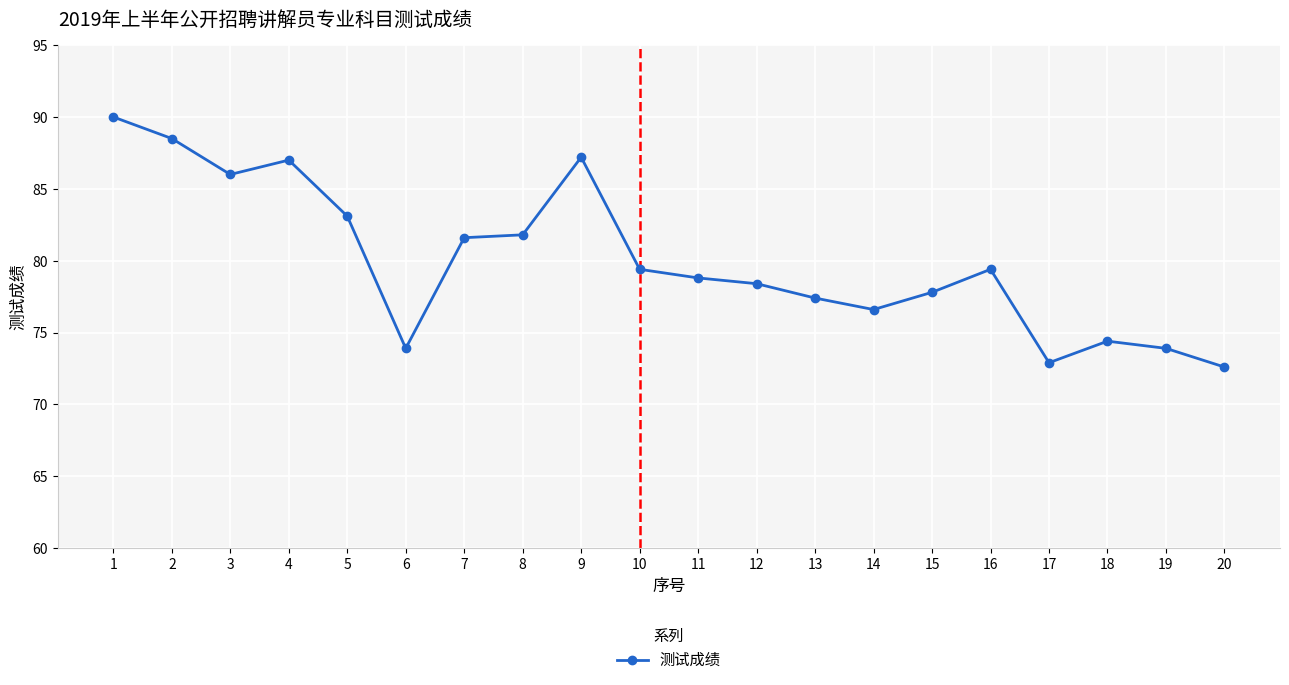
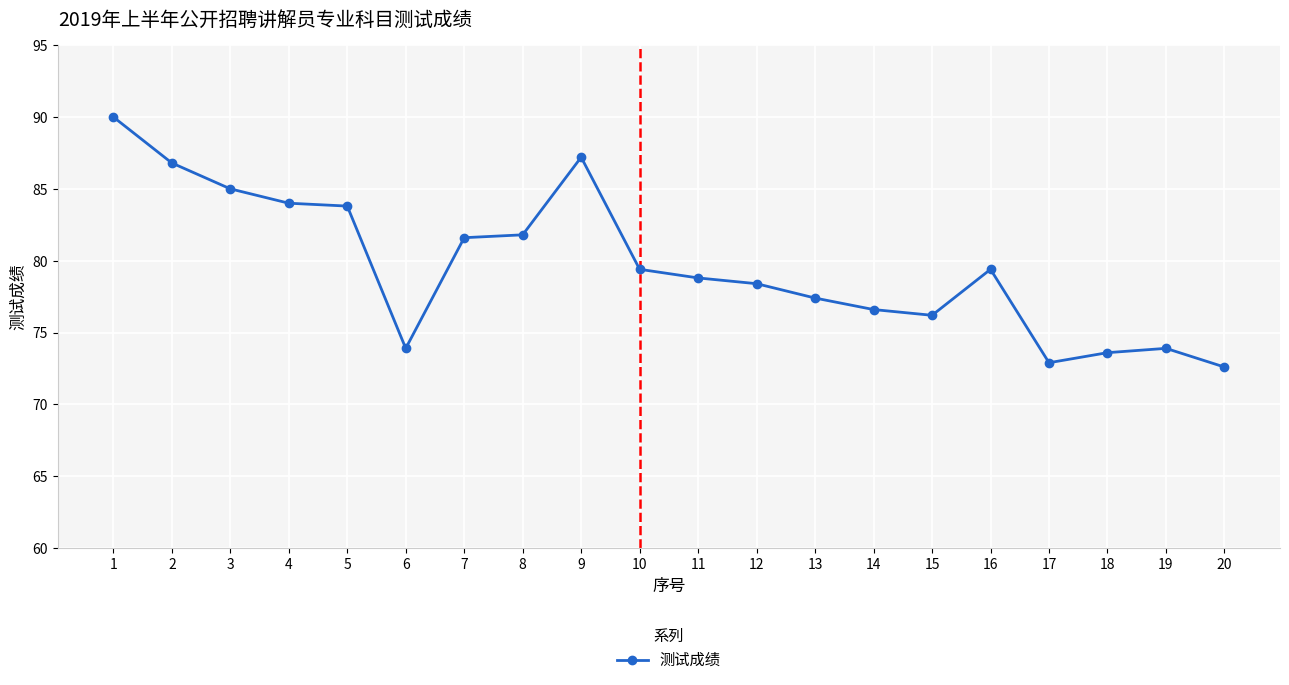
2: 88.5 -> 86.8
3: 86 -> 85
4: 87 -> 84
5: 83.1 -> 83.8
15: 77.8 -> 76.2
18: 74.4 -> 73.6
